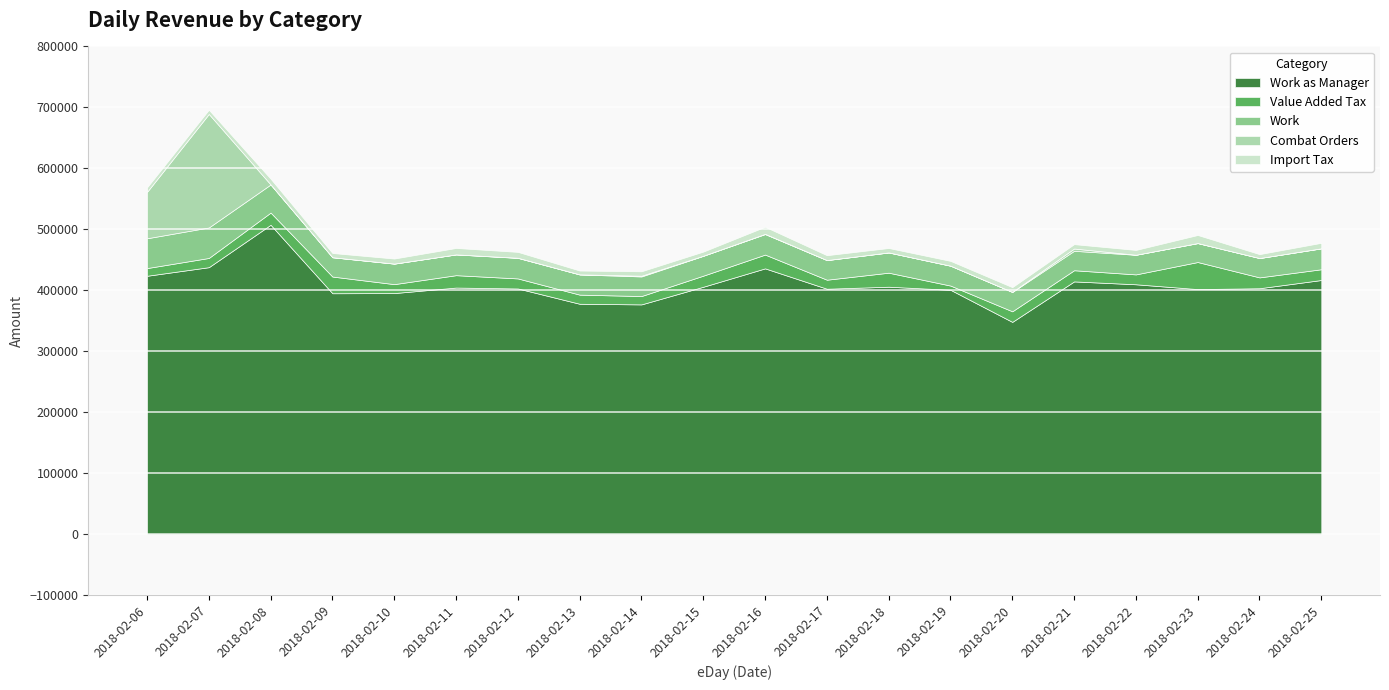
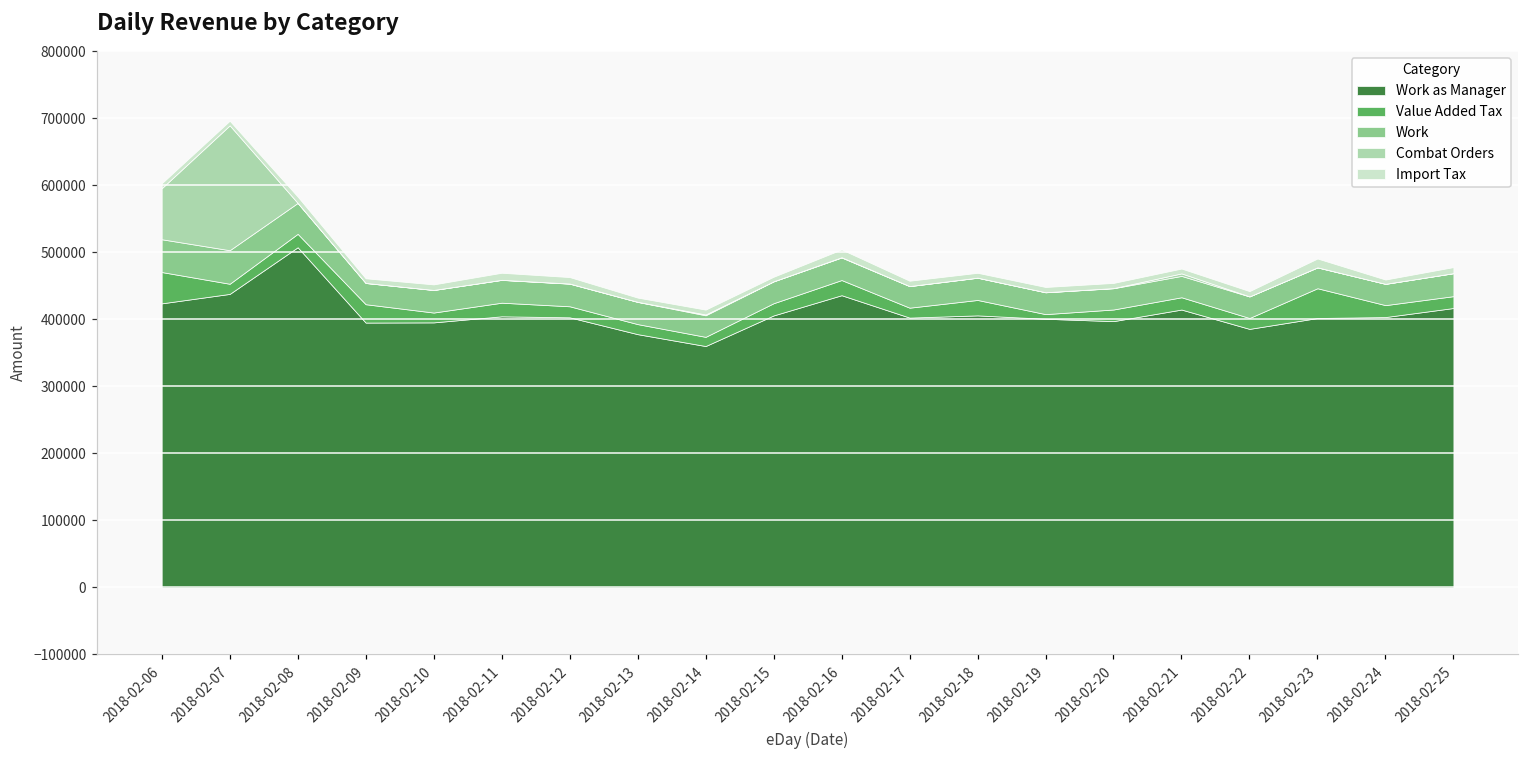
Value Added Tax, 2018-02-06: 10000 -> 50000
Work as Manager, 2018-02-14: 380000 -> 360000
Work as Manager, 2018-02-20: 350000 -> 400000
Work as Manager, 2018-02-22: 410000 -> 390000
